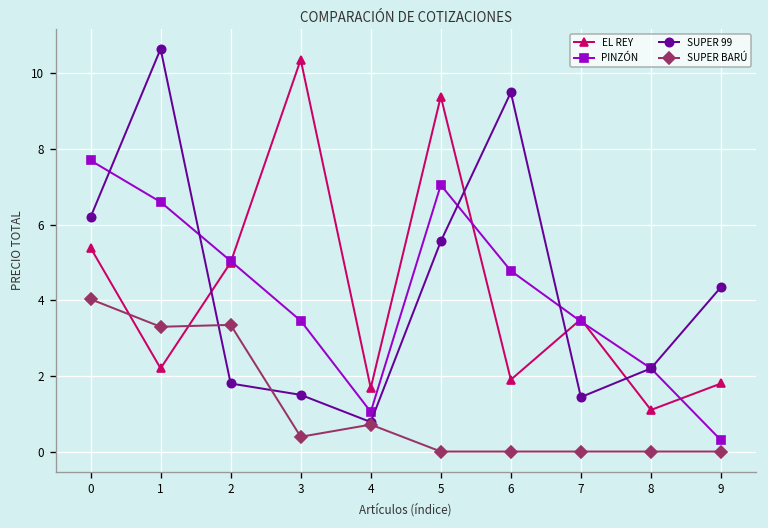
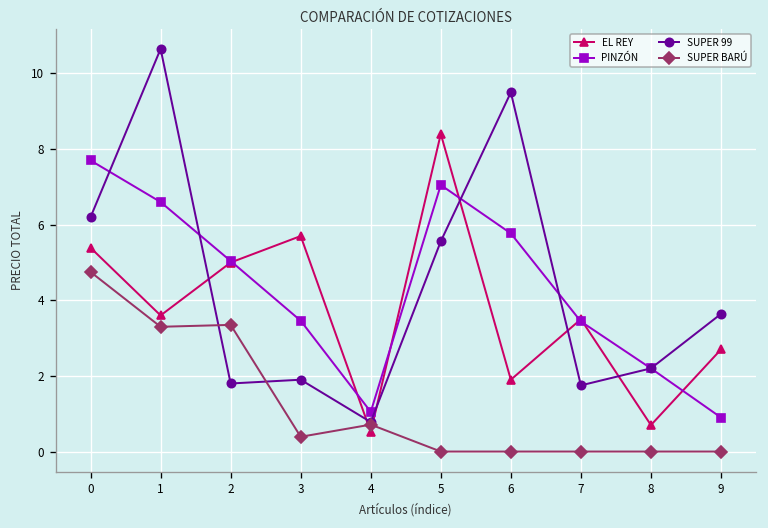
SUPER BARÚ, 0: 4.0 -> 4.8
EL REY, 1: 2.2 -> 3.6
EL REY, 3: 10.4 -> 5.7
SUPER 99, 3: 1.5 -> 1.9
EL REY, 4: 1.7 -> 0.5
EL REY, 5: 9.4 -> 8.4
PINZÓN, 6: 4.8 -> 5.8
SUPER 99, 7: 1.4 -> 1.8
EL REY, 8: 1.1 -> 0.7
EL REY, 9: 1.8 -> 2.7
PINZÓN, 9: 0.3 -> 0.9
SUPER 99, 9: 4.4 -> 3.6
